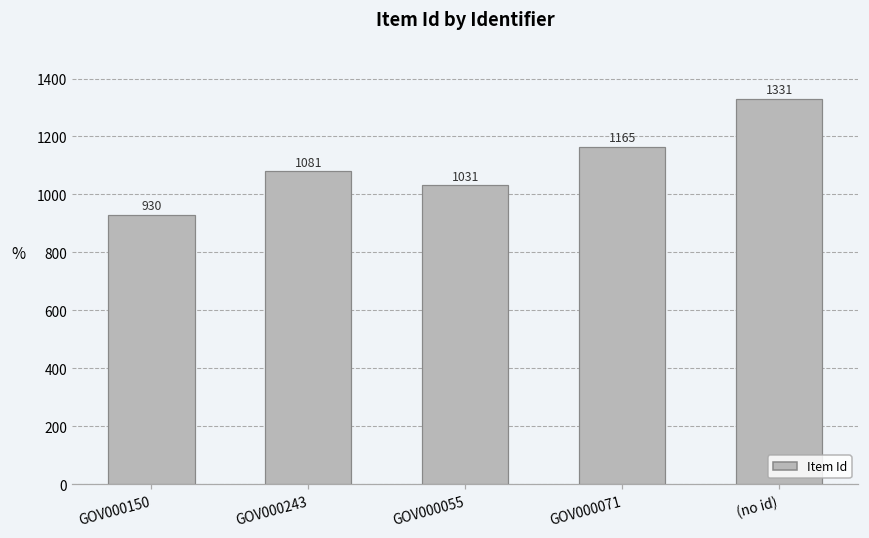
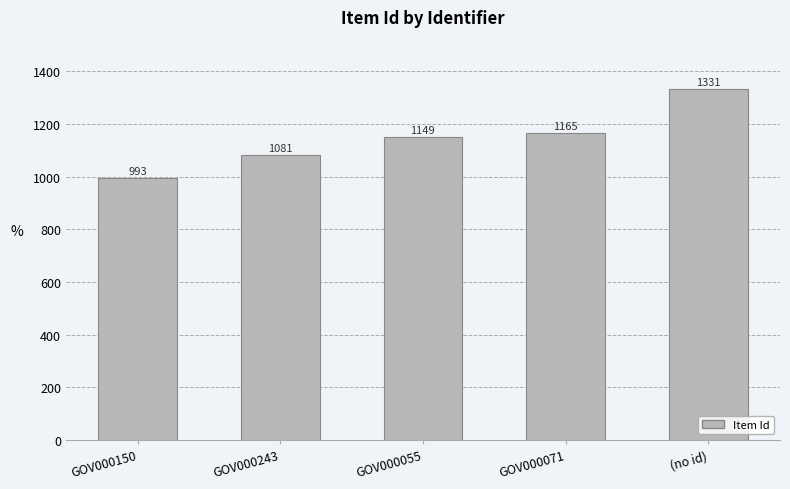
GOV000150: 930 -> 993
GOV000055: 1031 -> 1149
